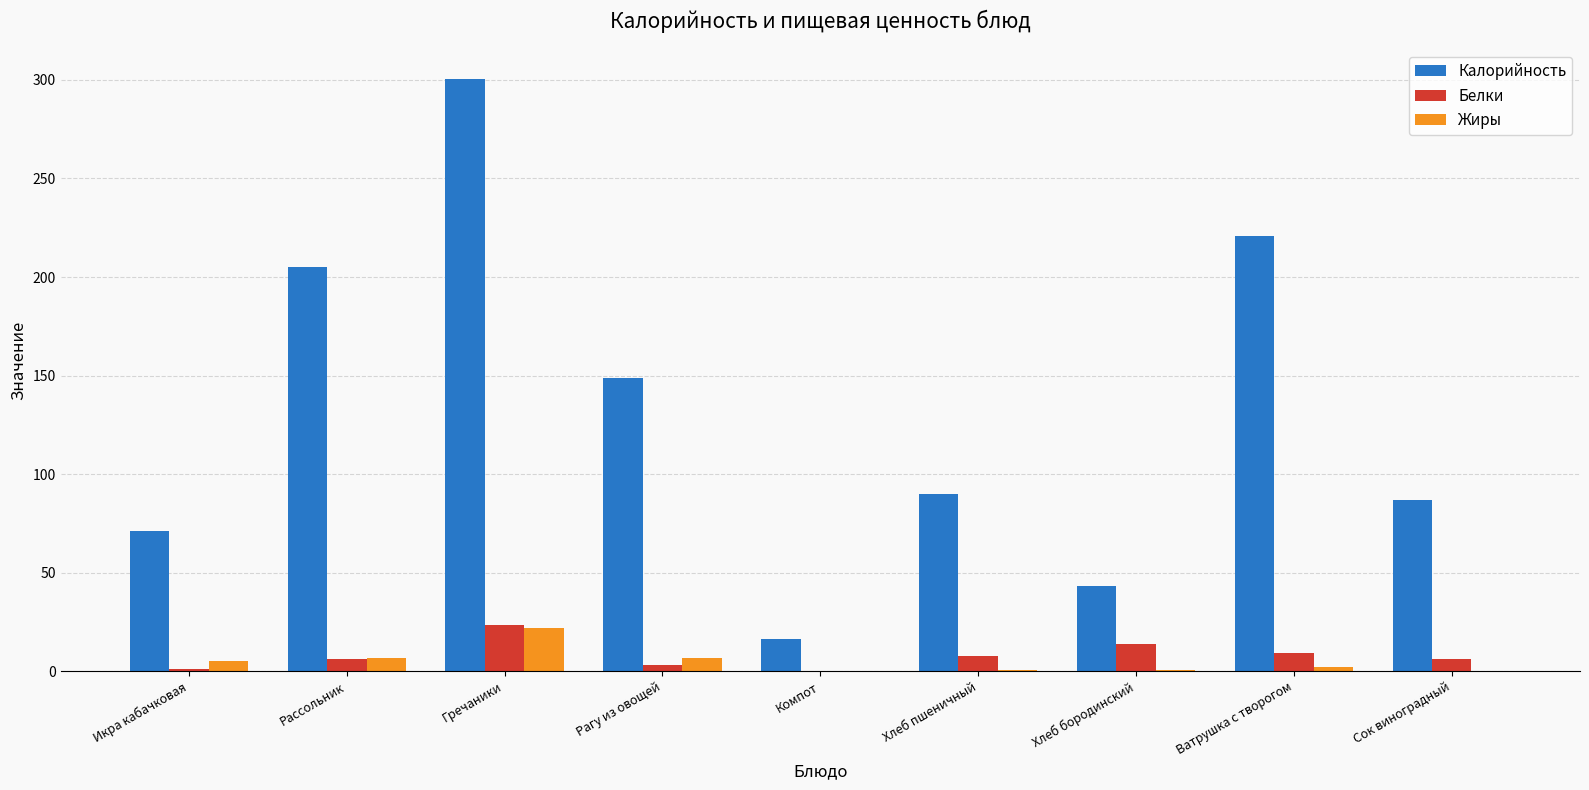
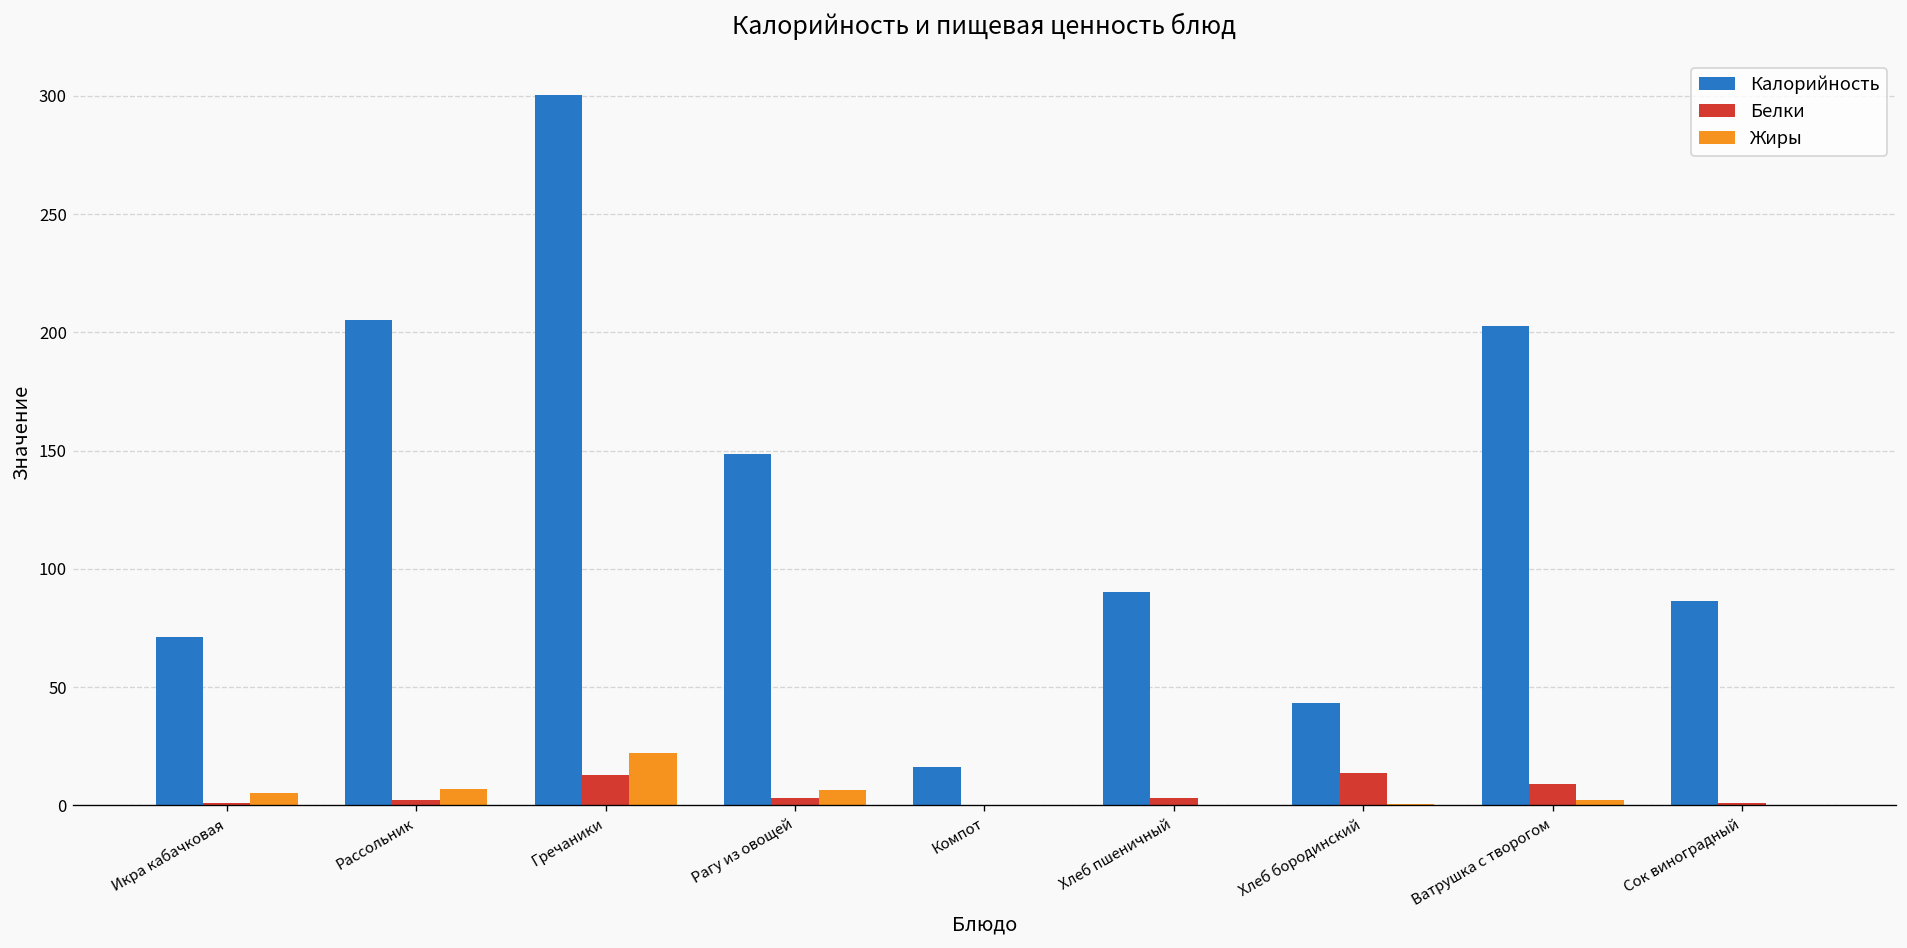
Белки, Рассольник: 6 -> 2
Белки, Гречаники: 23 -> 13
Белки, Хлеб пшеничный: 8 -> 3
Калорийность, Ватрушка с творогом: 221 -> 203
Белки, Сок виноградный: 6 -> 1
